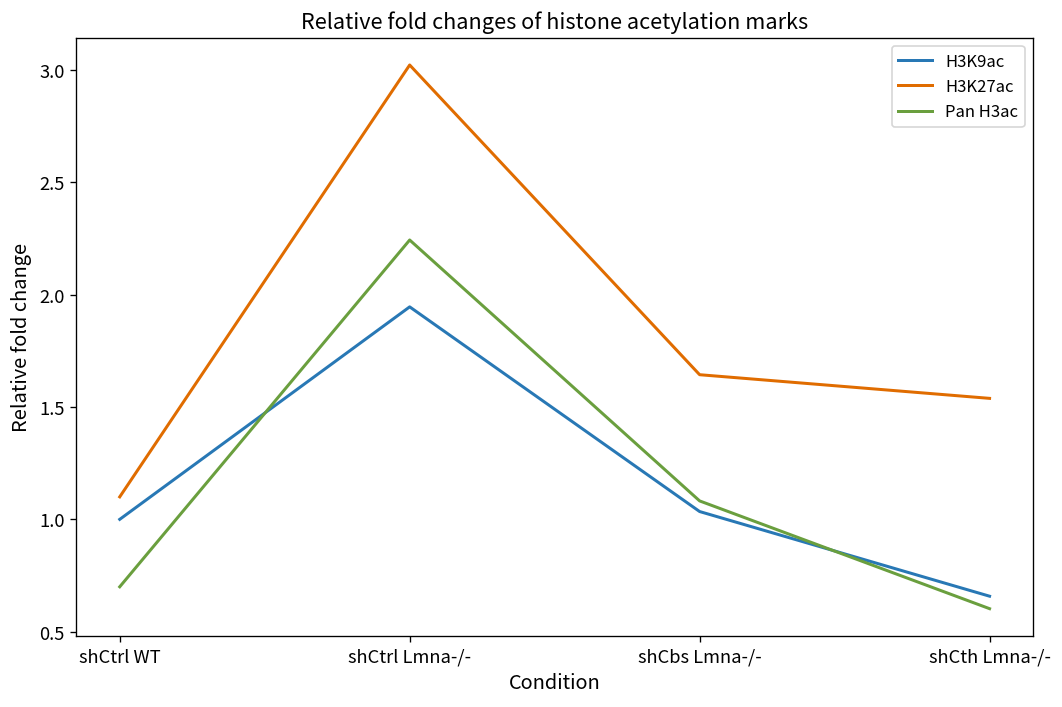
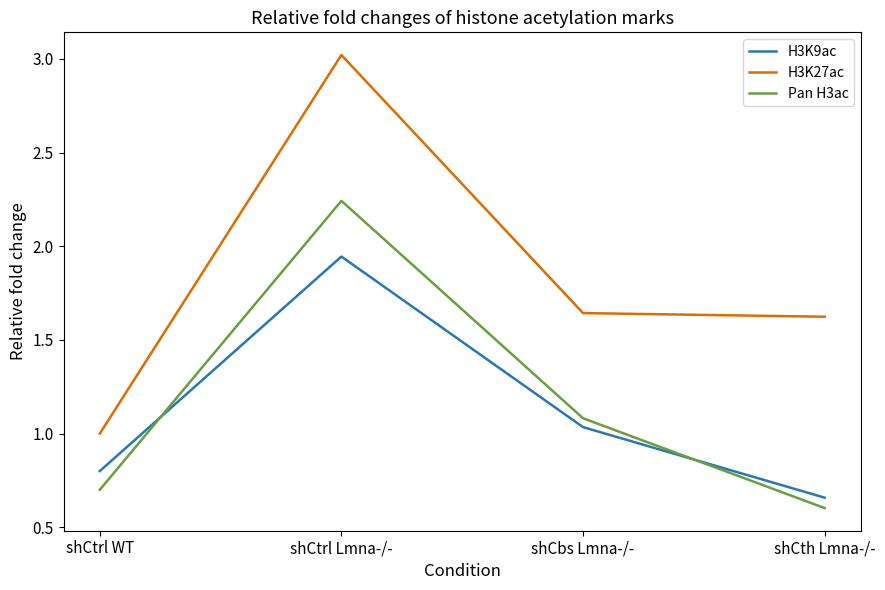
H3K9ac, shCtrl WT: 1.0 -> 0.8
H3K27ac, shCtrl WT: 1.1 -> 1.0
H3K27ac, shCth Lmna-/-: 1.54 -> 1.62
